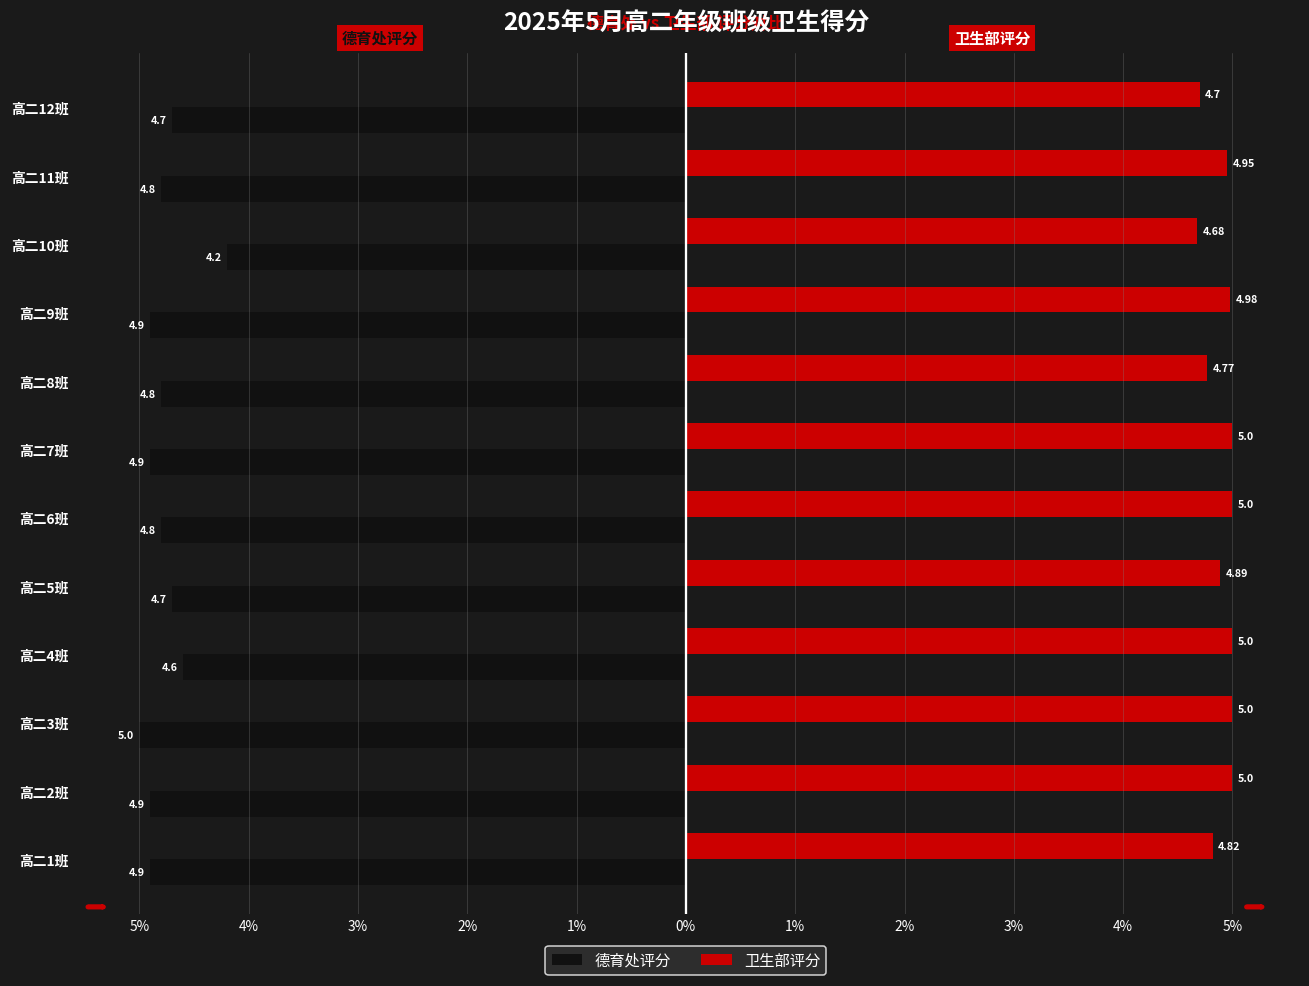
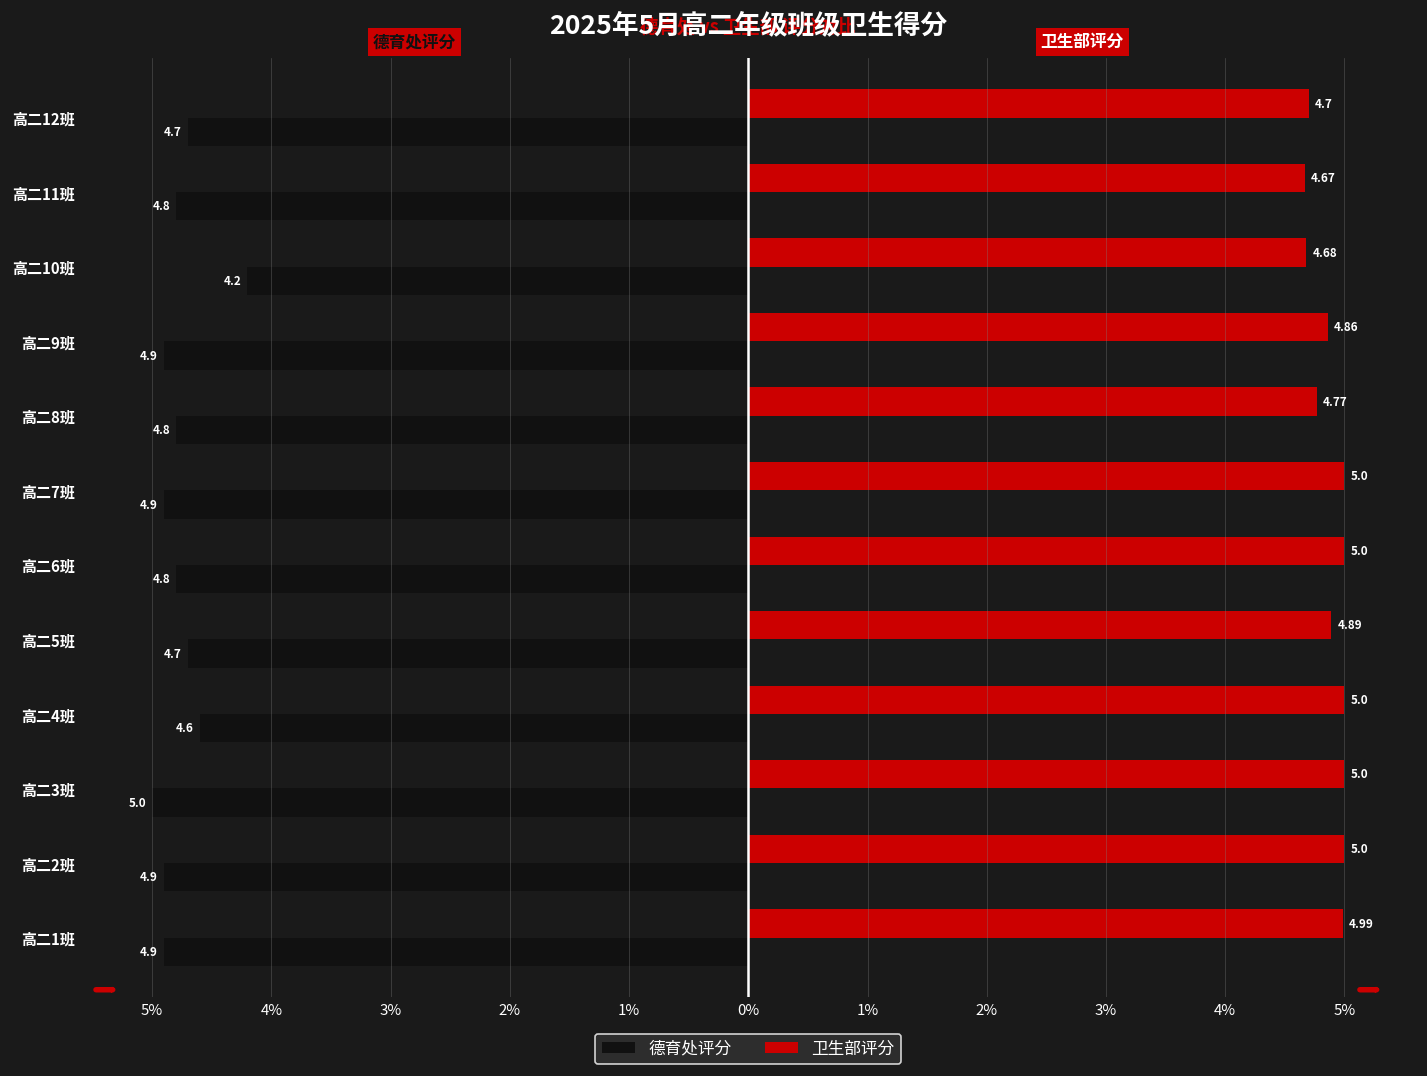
卫生部评分, 高二11班: 4.95 -> 4.67
卫生部评分, 高二9班: 4.98 -> 4.86
卫生部评分, 高二1班: 4.82 -> 4.99
